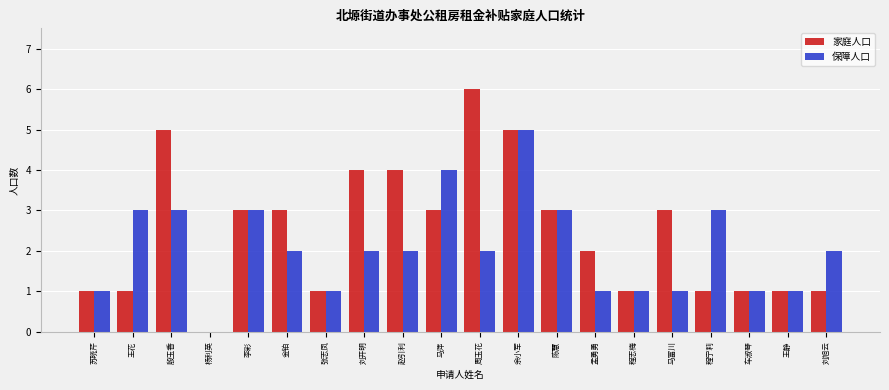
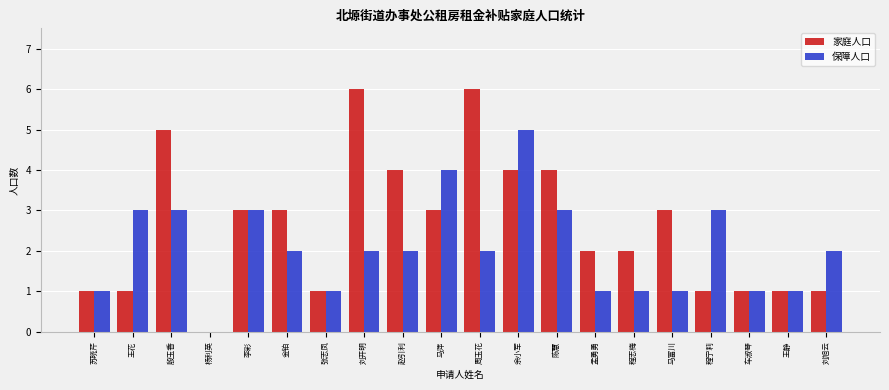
家庭人口, 刘开明: 4 -> 6
家庭人口, 余小军: 5 -> 4
家庭人口, 陈慧: 3 -> 4
家庭人口, 程志梅: 1 -> 2
